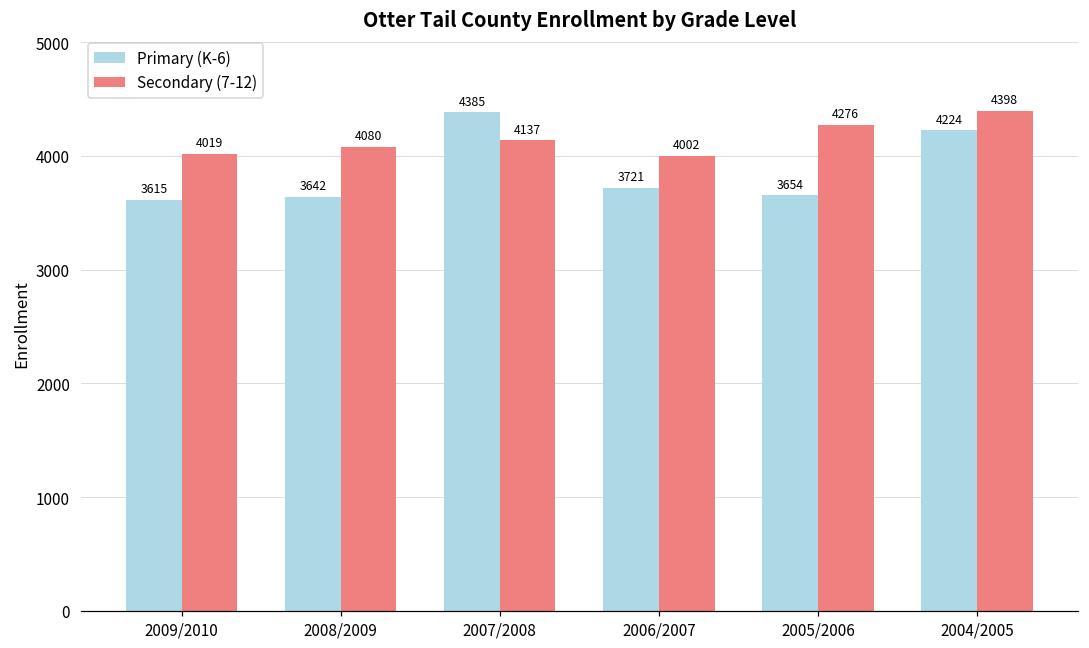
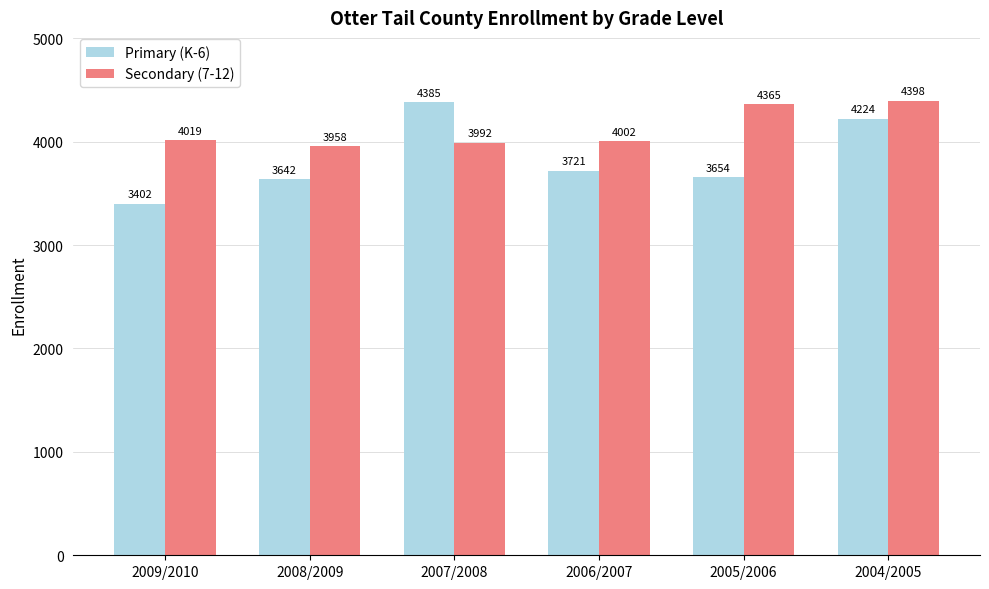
Primary (K-6), 2009/2010: 3615 -> 3402
Secondary (7-12), 2008/2009: 4080 -> 3958
Secondary (7-12), 2007/2008: 4137 -> 3992
Secondary (7-12), 2005/2006: 4276 -> 4365
